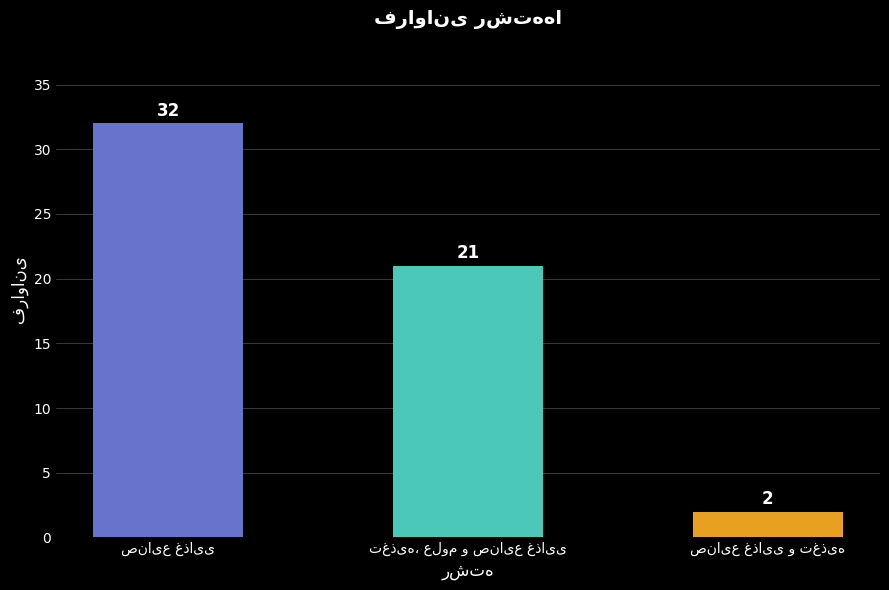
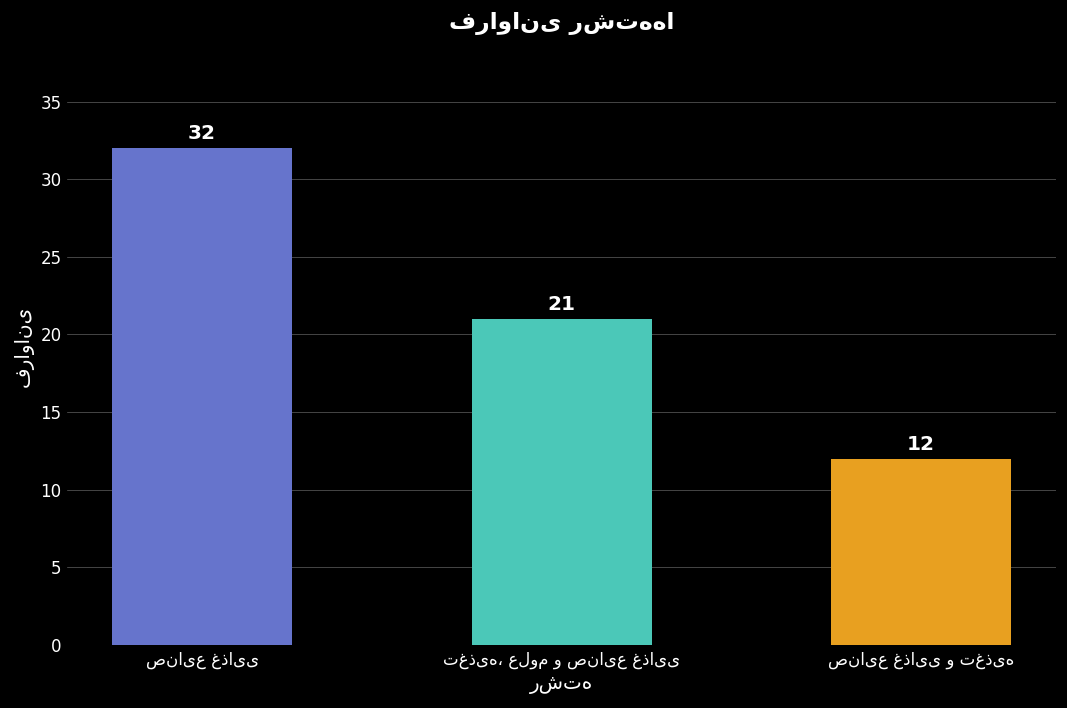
صنایع غذایی و تغذیه: 2 -> 12
